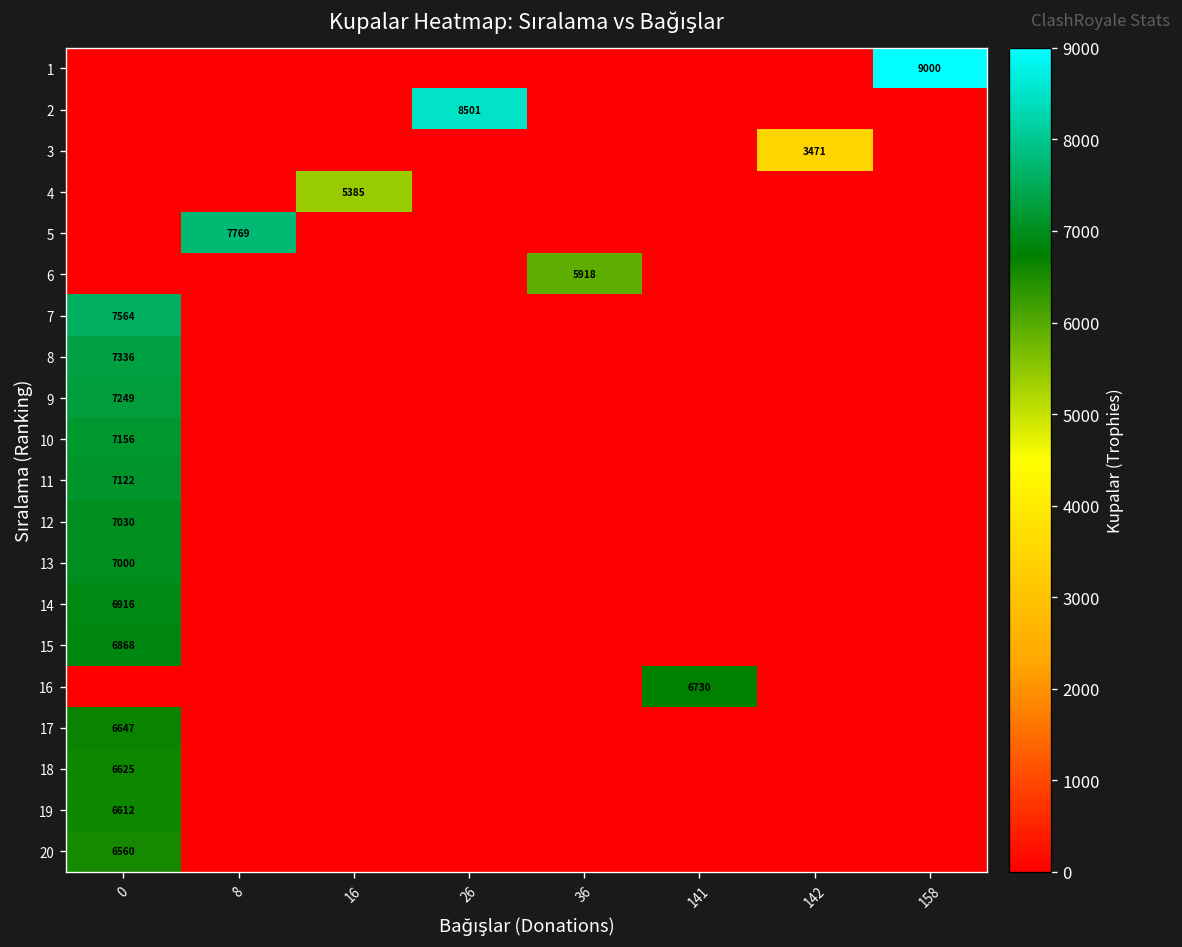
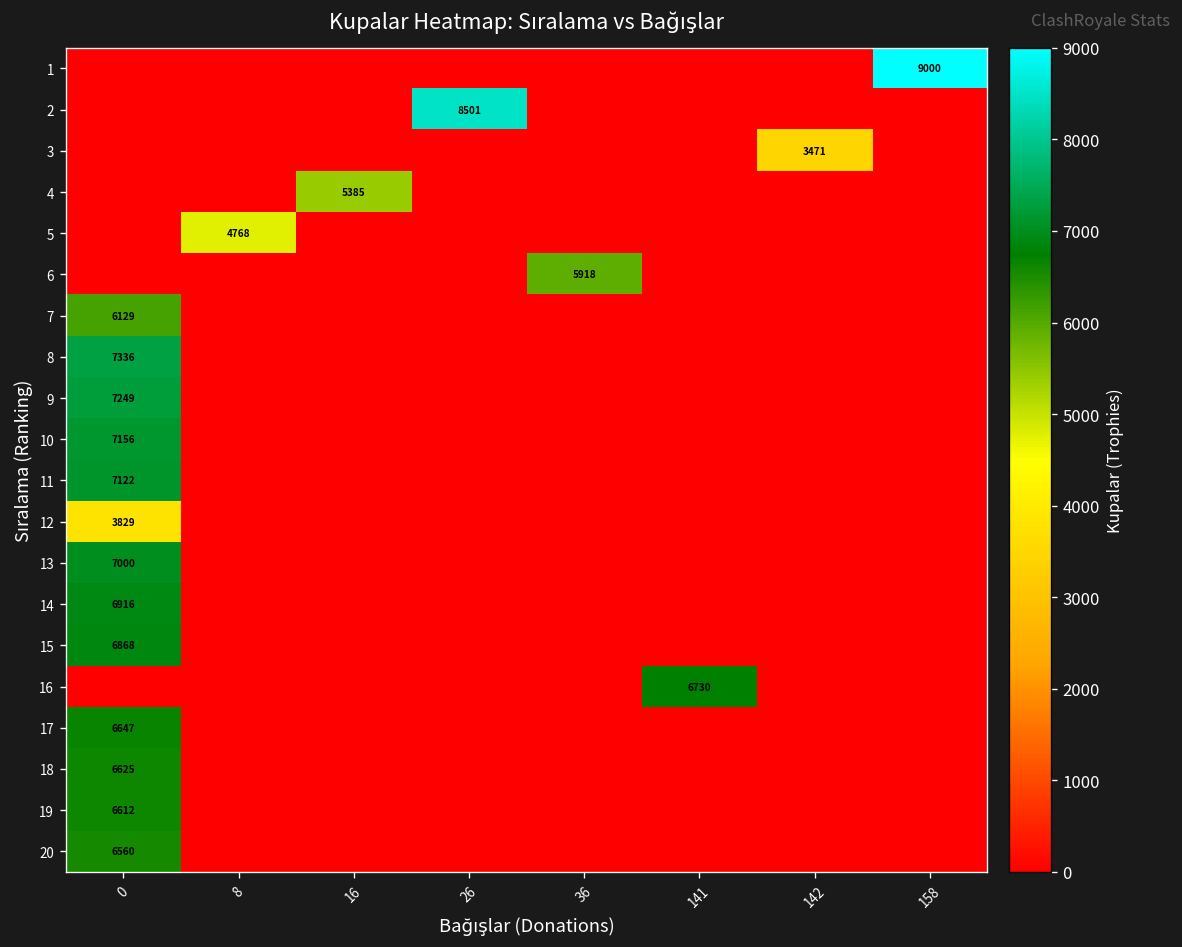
5, 8: 7769 -> 4768
7, 0: 7564 -> 6129
12, 0: 7030 -> 3829
